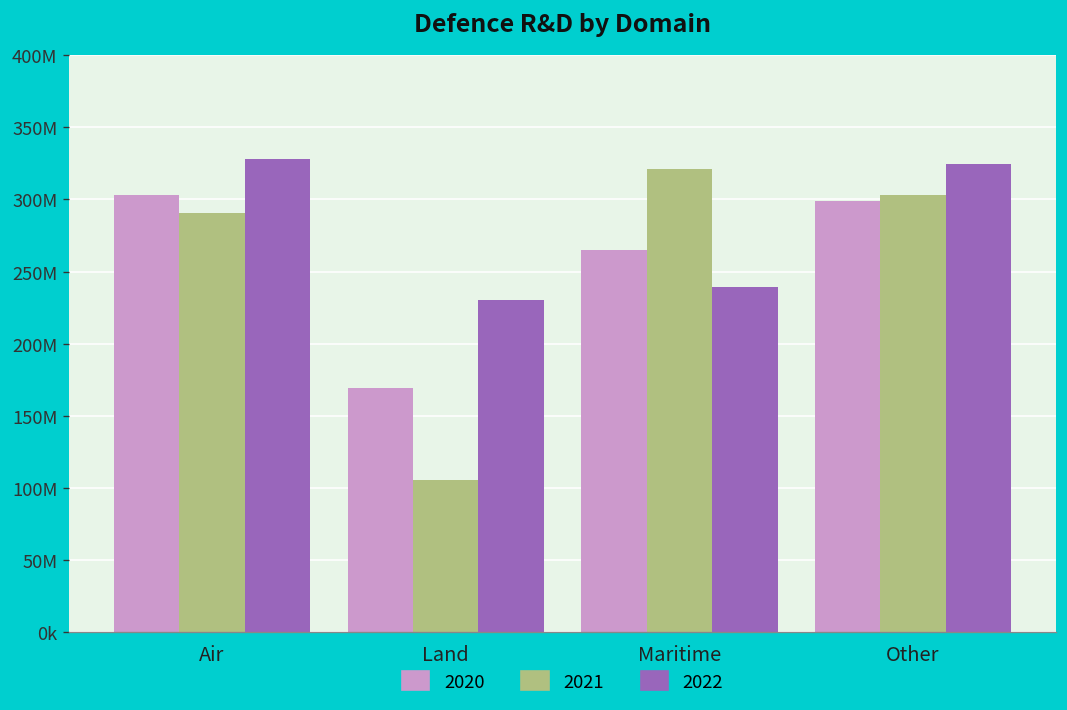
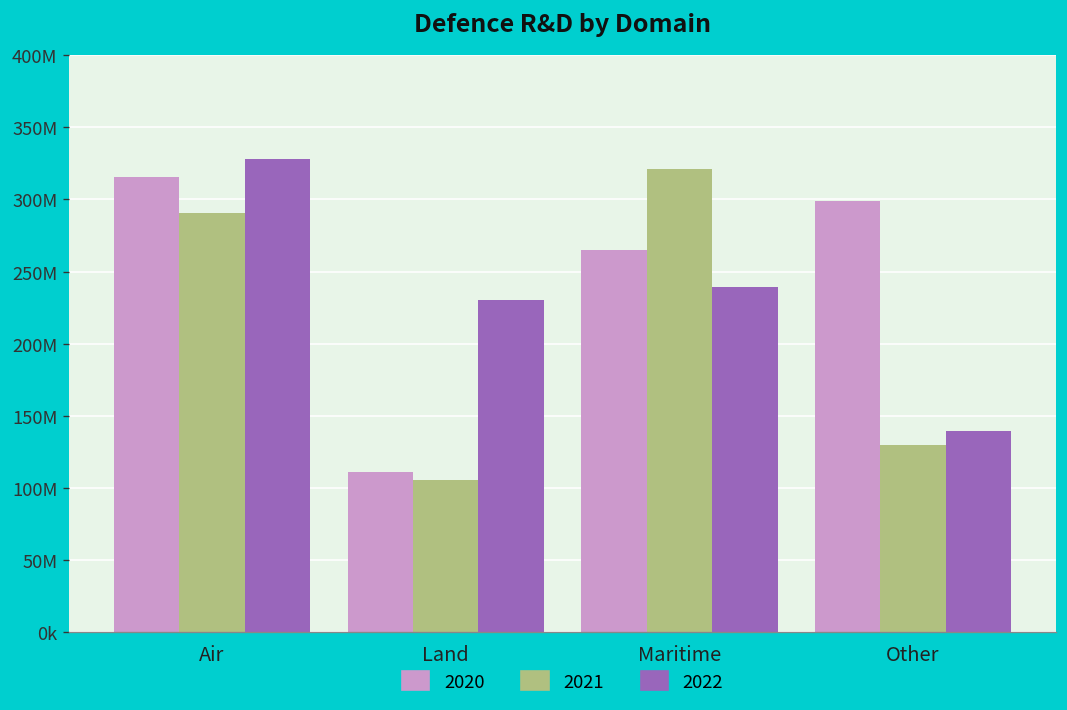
2020, Air: 303000000 -> 316000000
2020, Land: 169000000 -> 111000000
2021, Other: 303000000 -> 130000000
2022, Other: 325000000 -> 139000000
